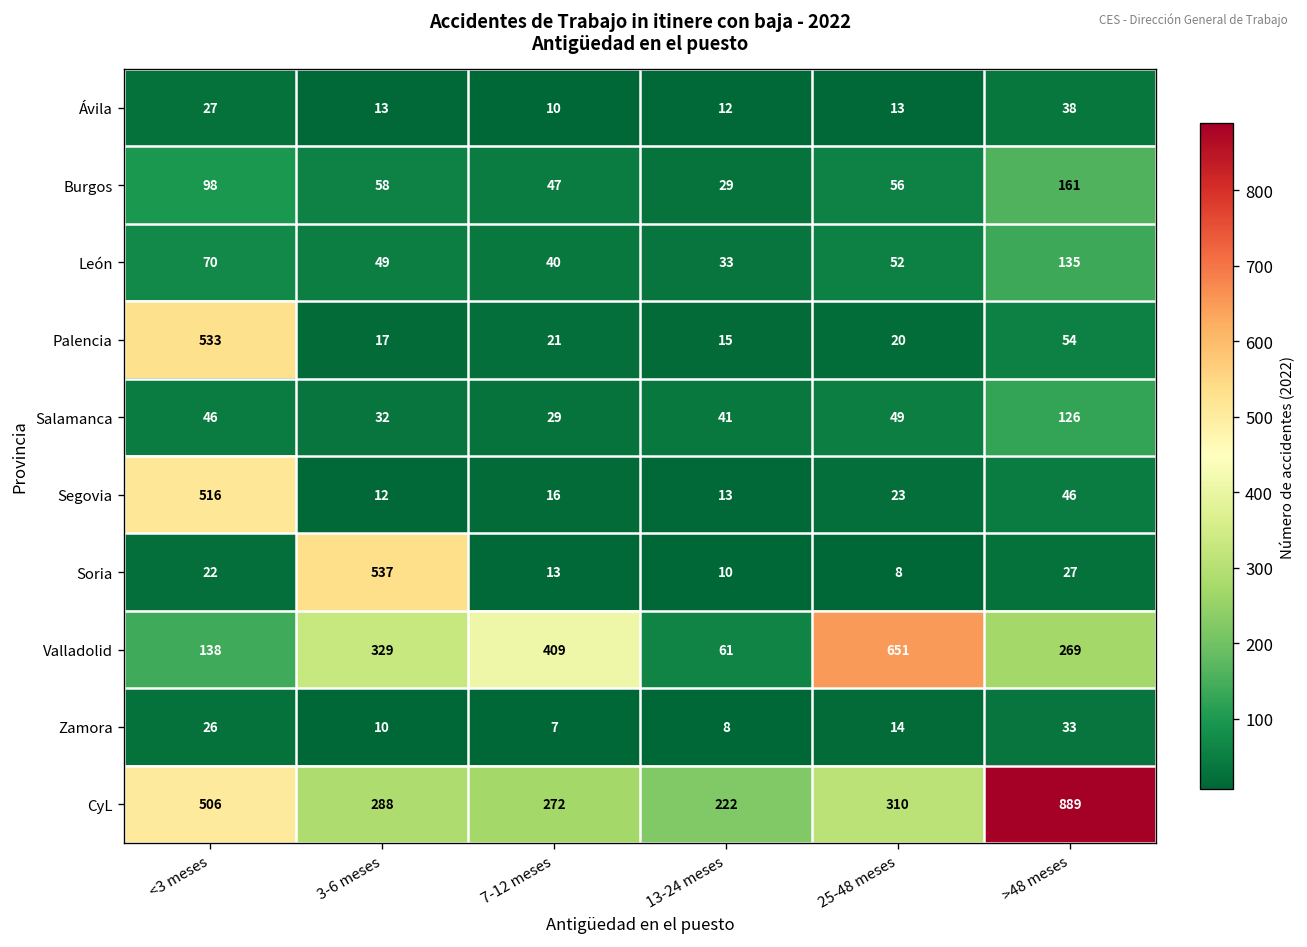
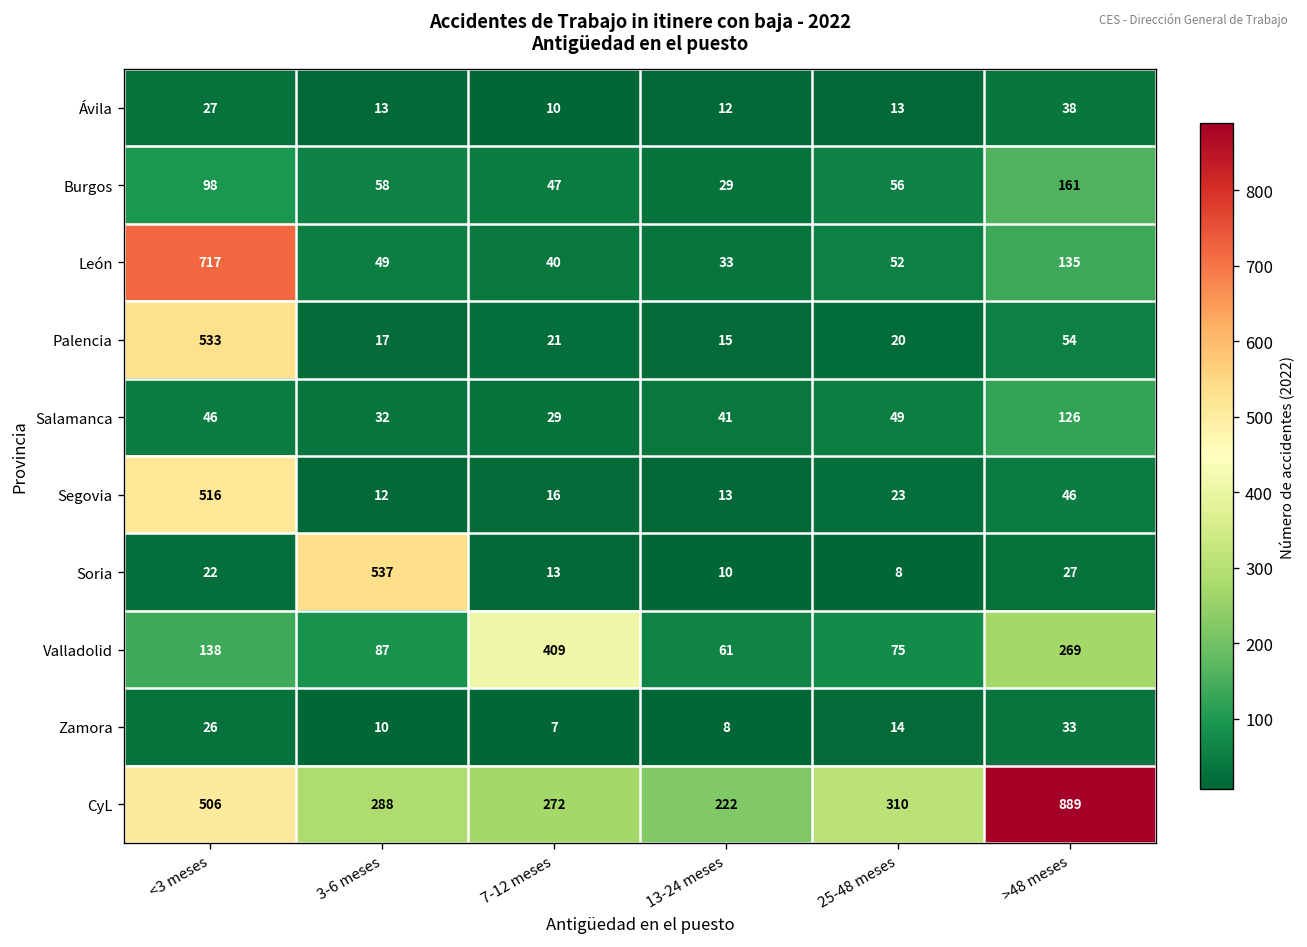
León, <3 meses: 70 -> 717
Valladolid, 3-6 meses: 329 -> 87
Valladolid, 25-48 meses: 651 -> 75
